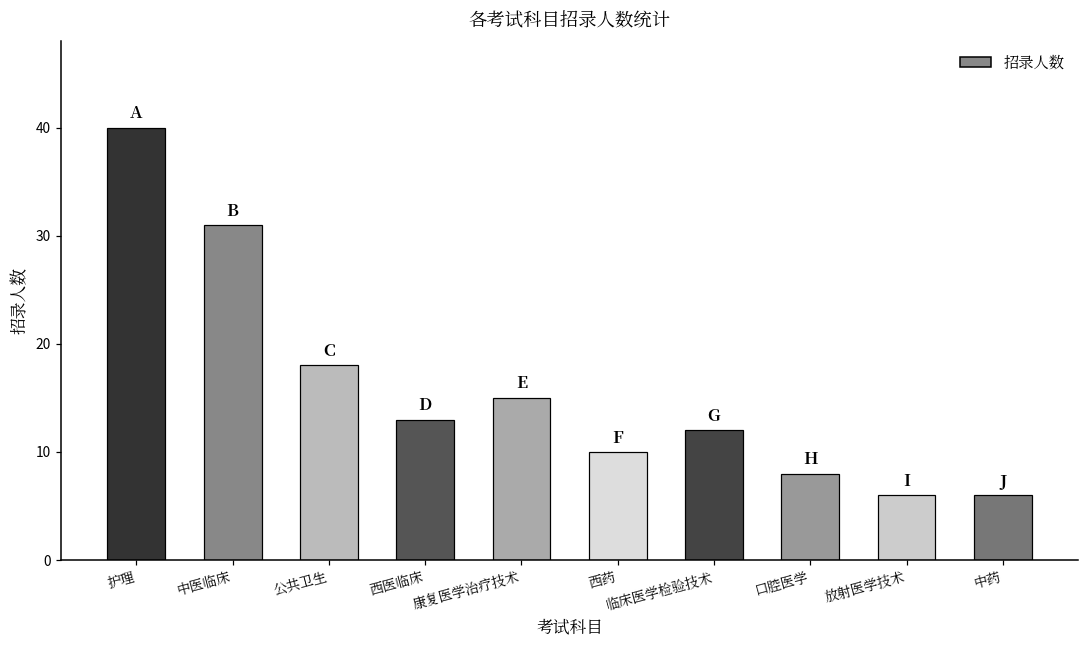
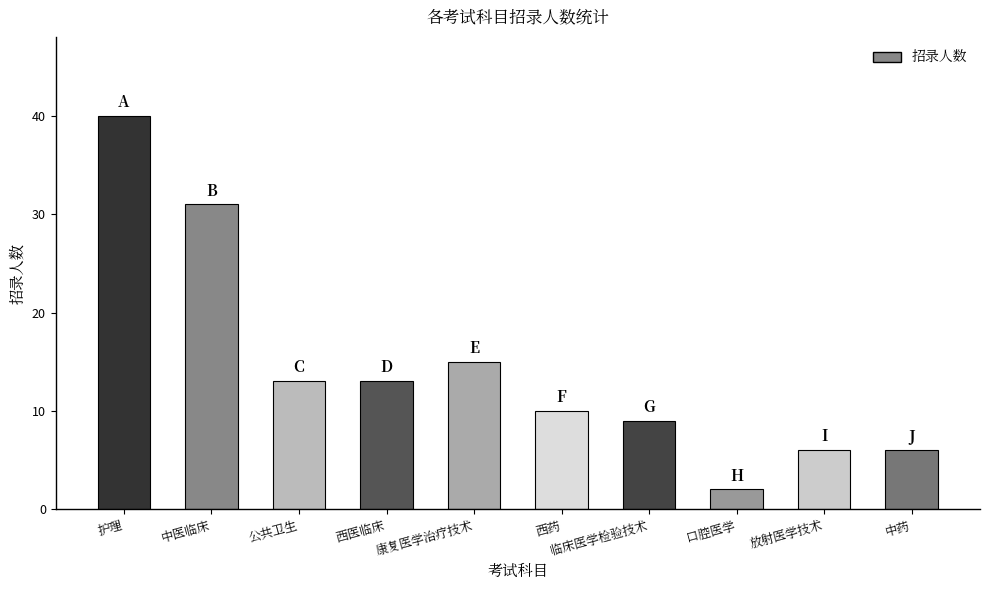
公共卫生: 18 -> 13
临床医学检验技术: 12 -> 9
口腔医学: 8 -> 2
